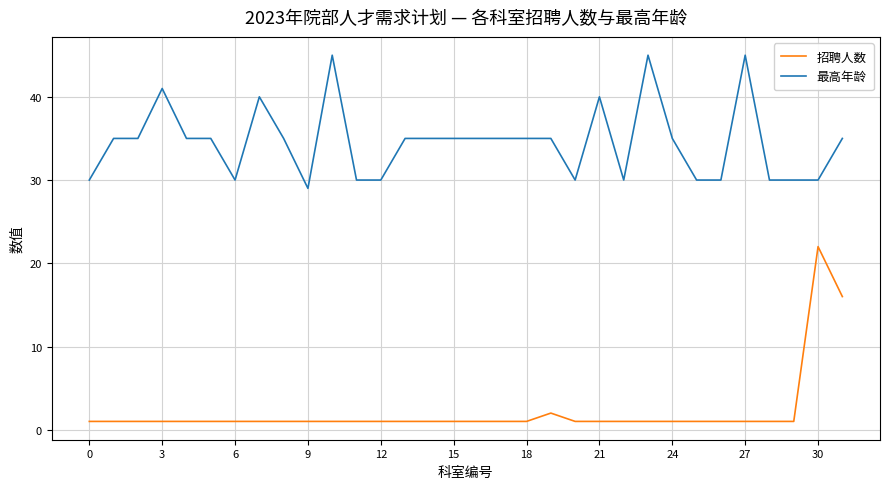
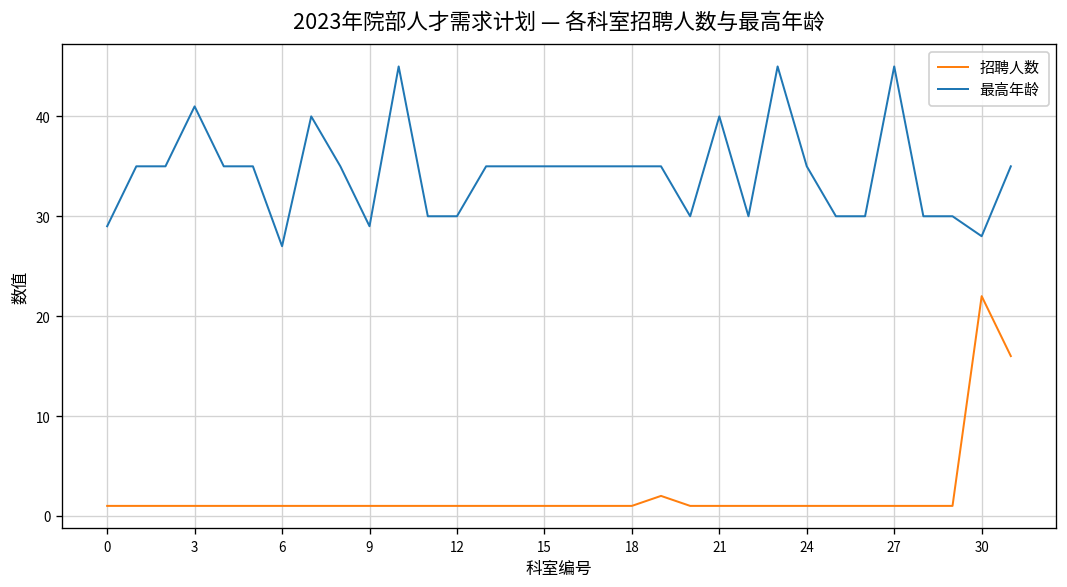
最高年龄, 0: 30 -> 29
最高年龄, 6: 30 -> 27
最高年龄, 30: 30 -> 28
